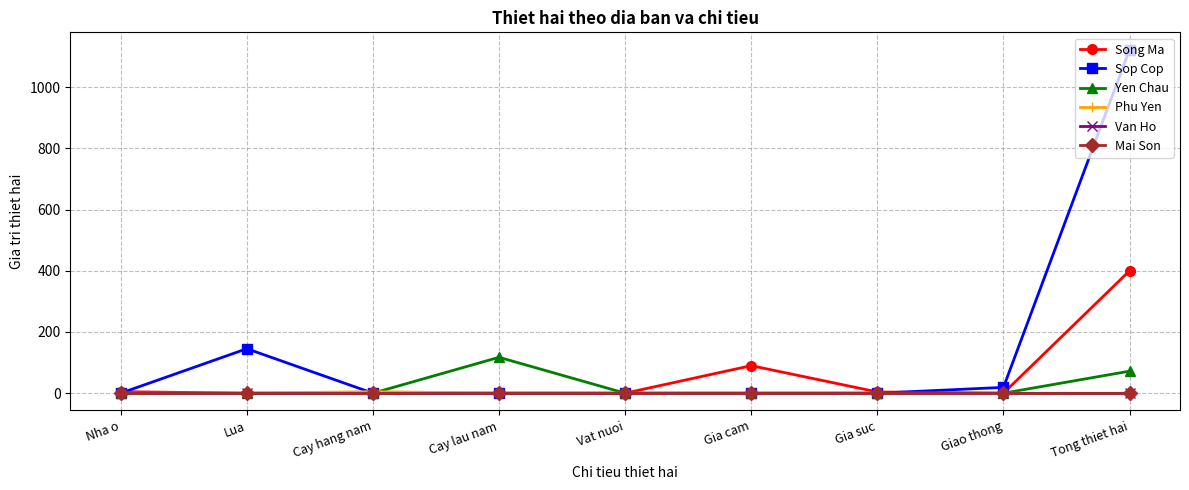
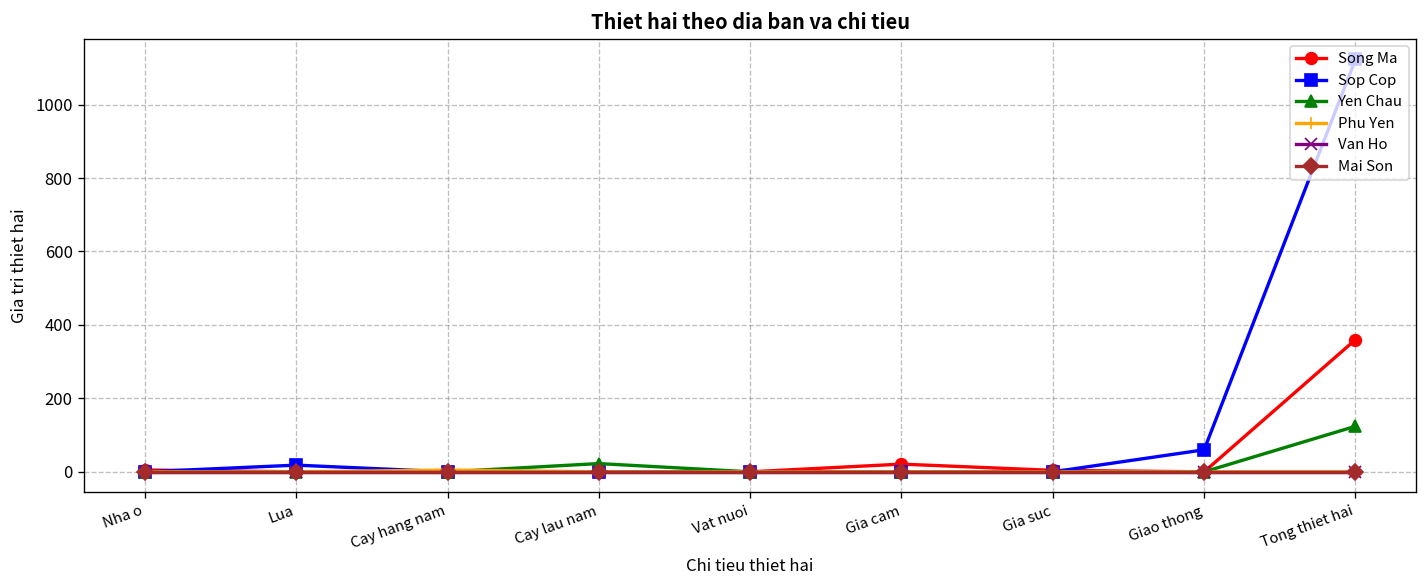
Sop Cop, Lua: 150 -> 20
Yen Chau, Cay lau nam: 120 -> 20
Song Ma, Gia cam: 90 -> 20
Sop Cop, Giao thong: 20 -> 60
Song Ma, Tong thiet hai: 400 -> 360
Yen Chau, Tong thiet hai: 70 -> 120
